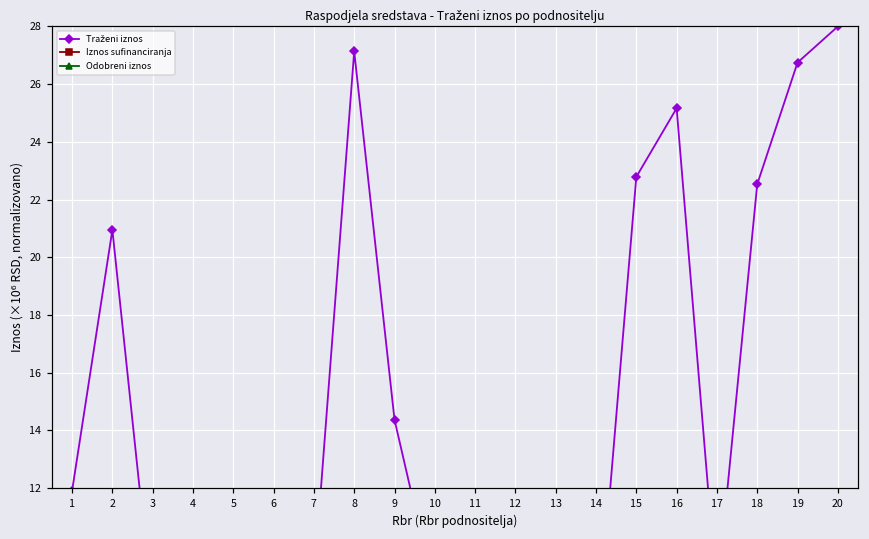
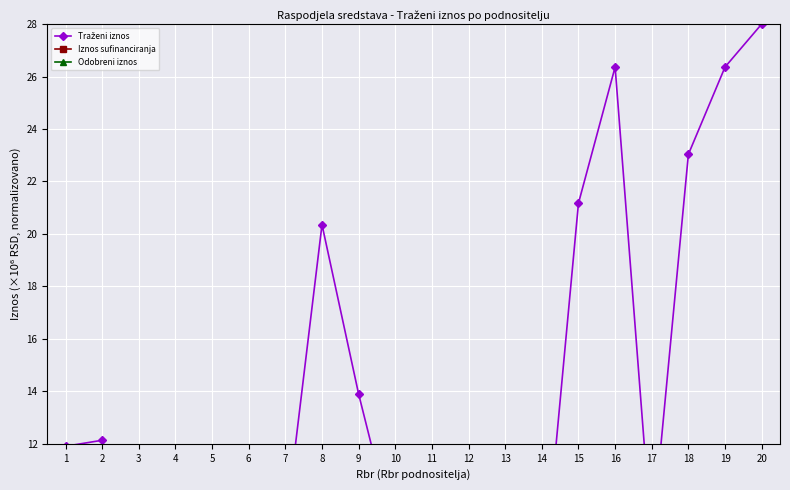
Traženi iznos, 2: 21.0 -> 12.1
Traženi iznos, 8: 27.1 -> 20.4
Traženi iznos, 9: 14.4 -> 13.9
Traženi iznos, 15: 22.8 -> 21.2
Traženi iznos, 16: 25.2 -> 26.4
Traženi iznos, 18: 22.5 -> 23.0
Traženi iznos, 19: 26.7 -> 26.4
